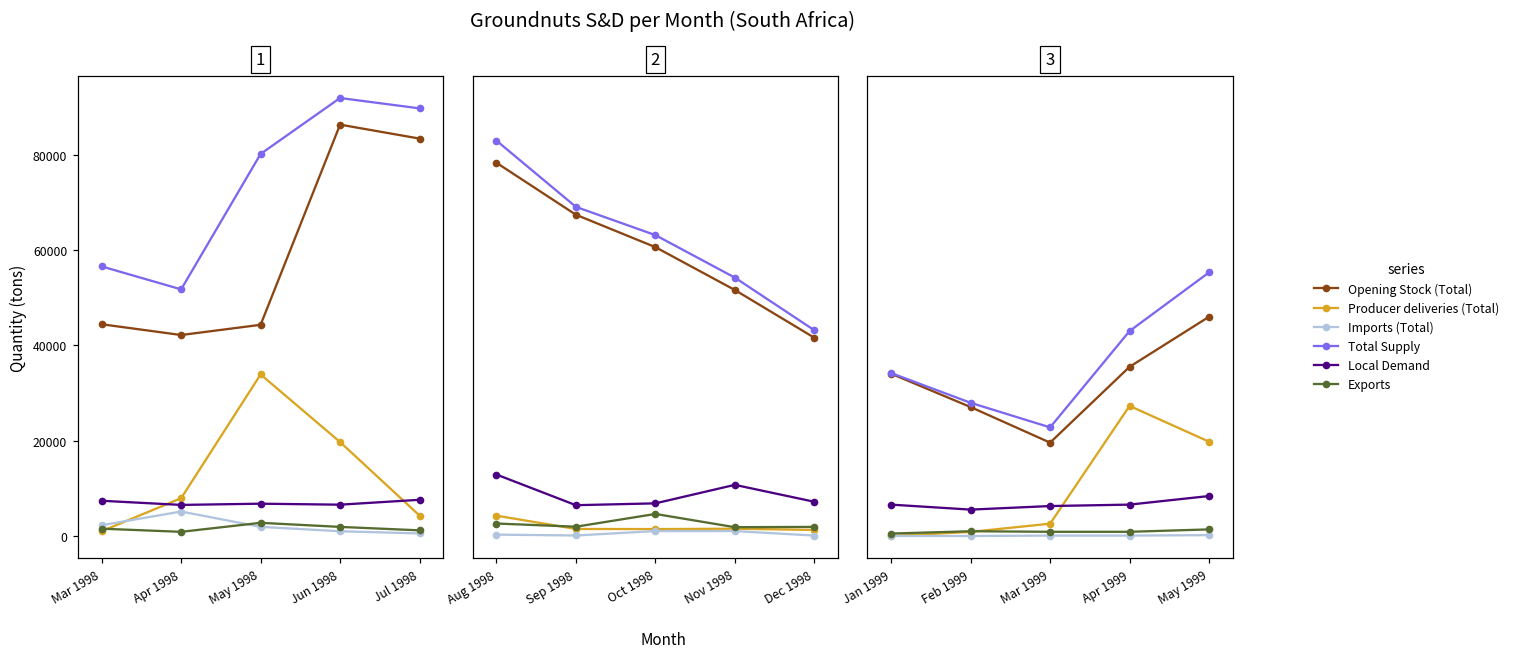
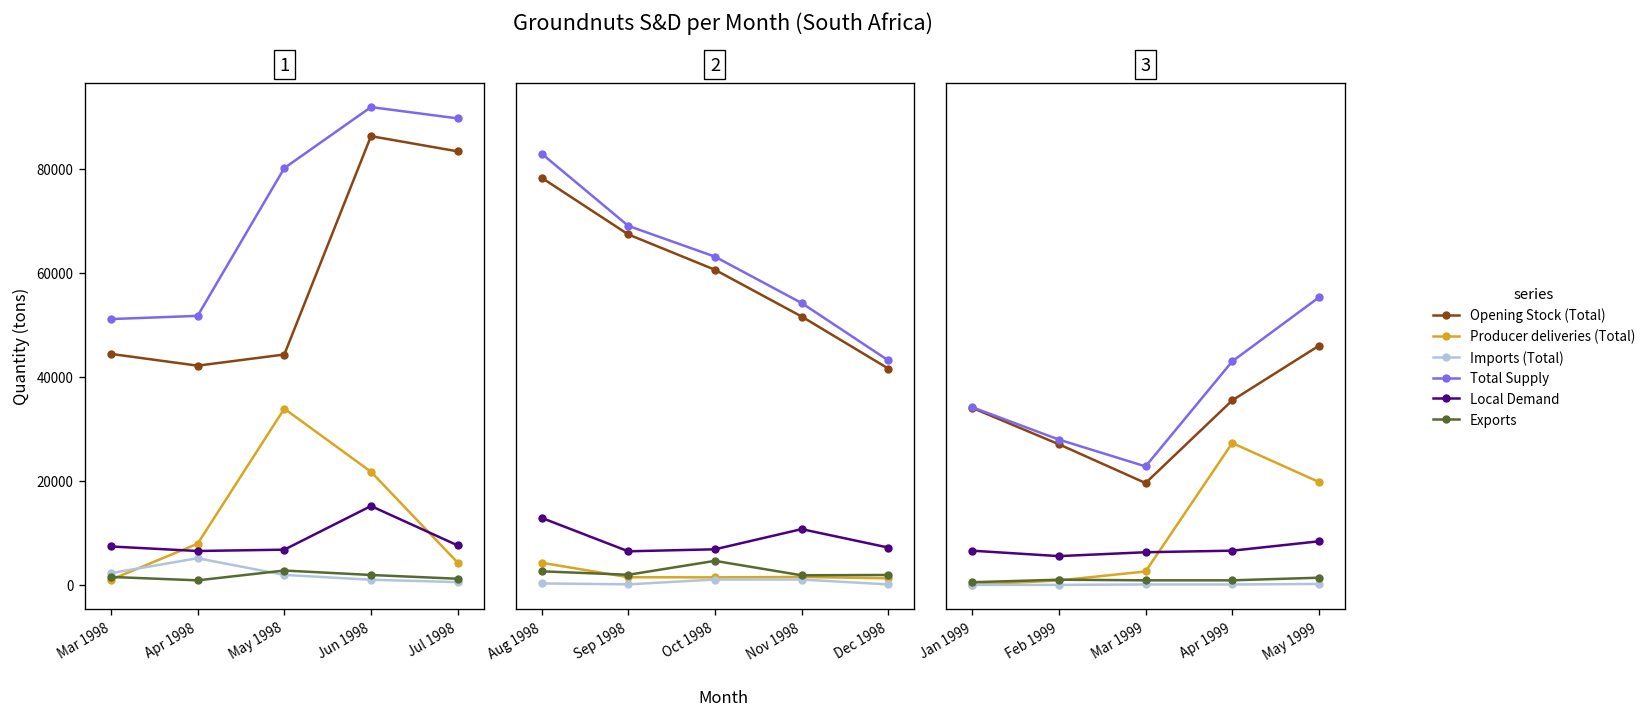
1, Total Supply, Mar 1998: 57000 -> 51000
1, Producer deliveries (Total), Jun 1998: 20000 -> 22000
1, Local Demand, Jun 1998: 7000 -> 15000
